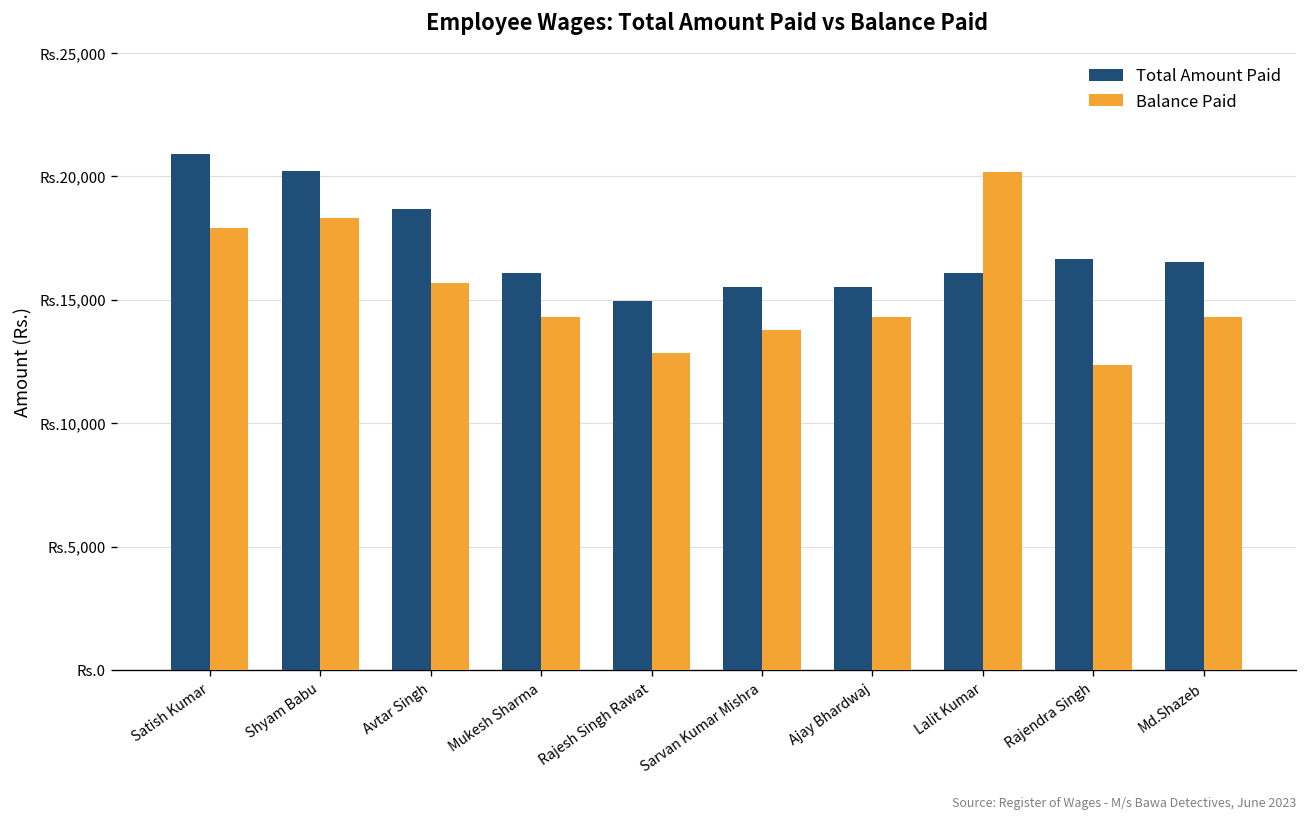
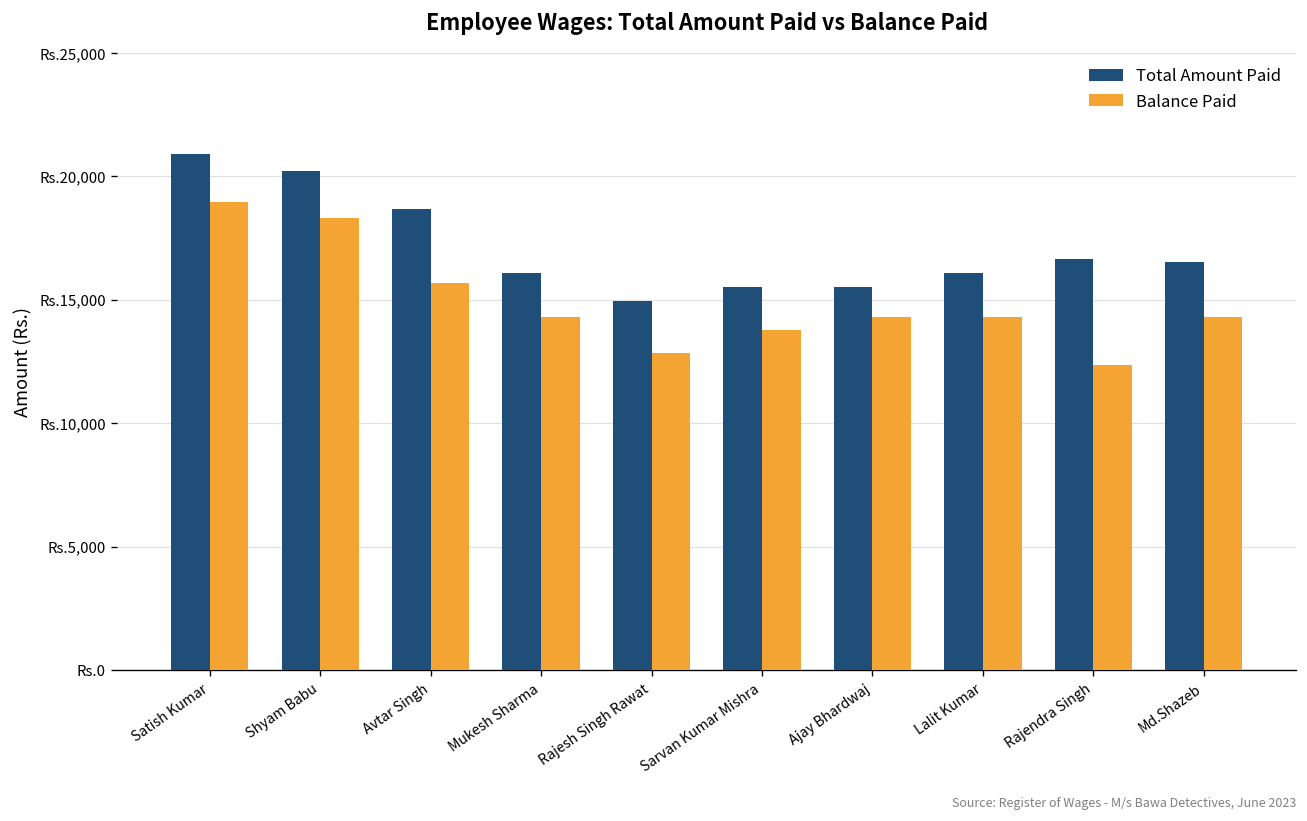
Balance Paid, Satish Kumar: Rs.17,900 -> Rs.18,900
Balance Paid, Lalit Kumar: Rs.20,200 -> Rs.14,300
